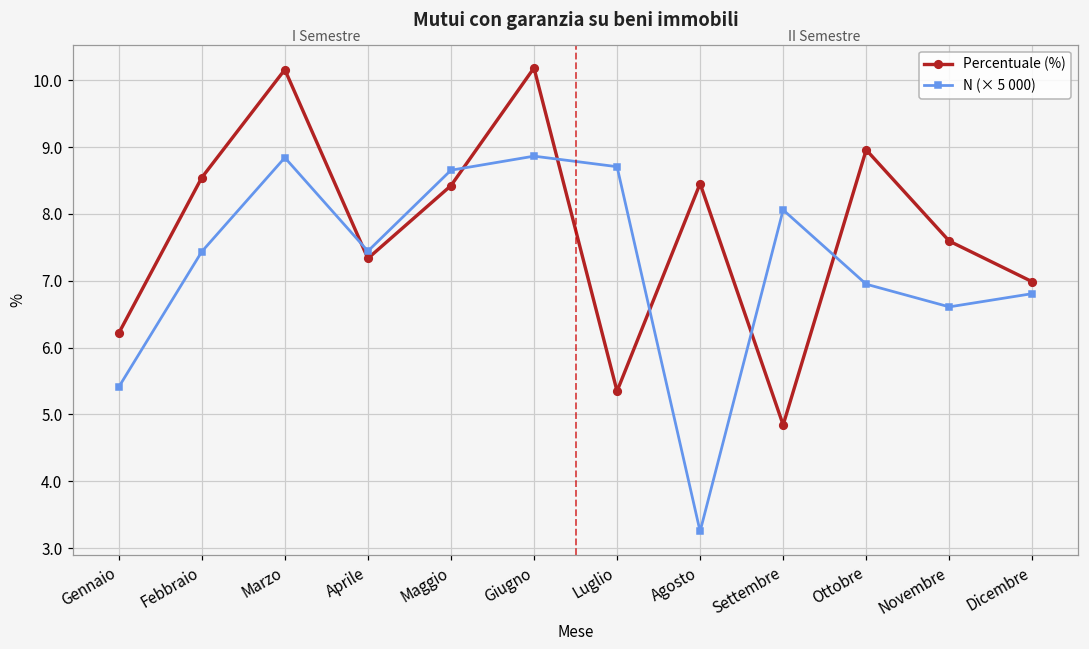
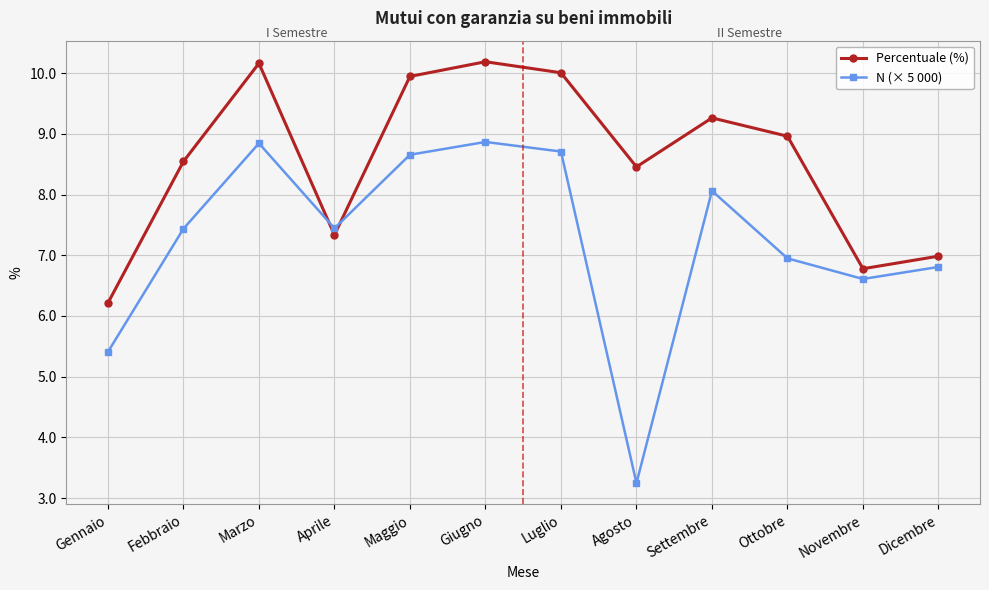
Percentuale (%), Maggio: 8.4 -> 9.9
Percentuale (%), Luglio: 5.3 -> 10.0
Percentuale (%), Settembre: 4.8 -> 9.3
Percentuale (%), Novembre: 7.6 -> 6.8
